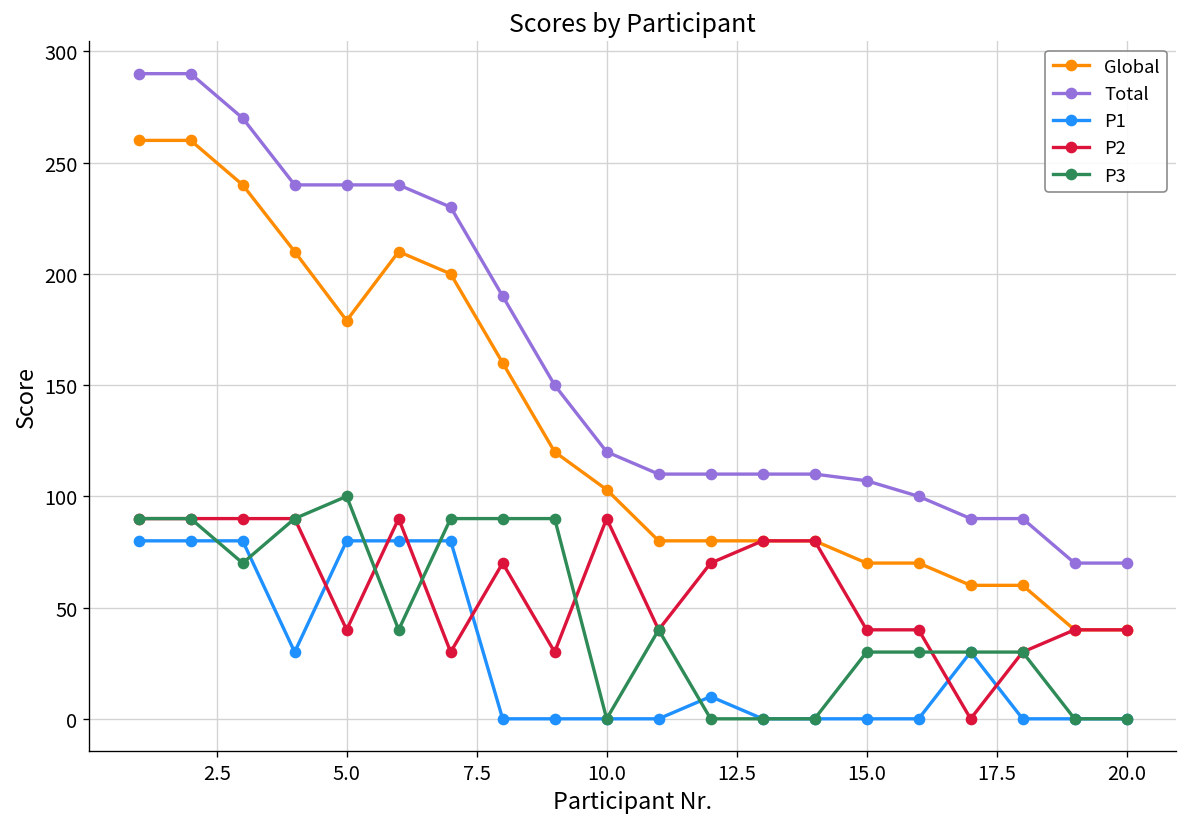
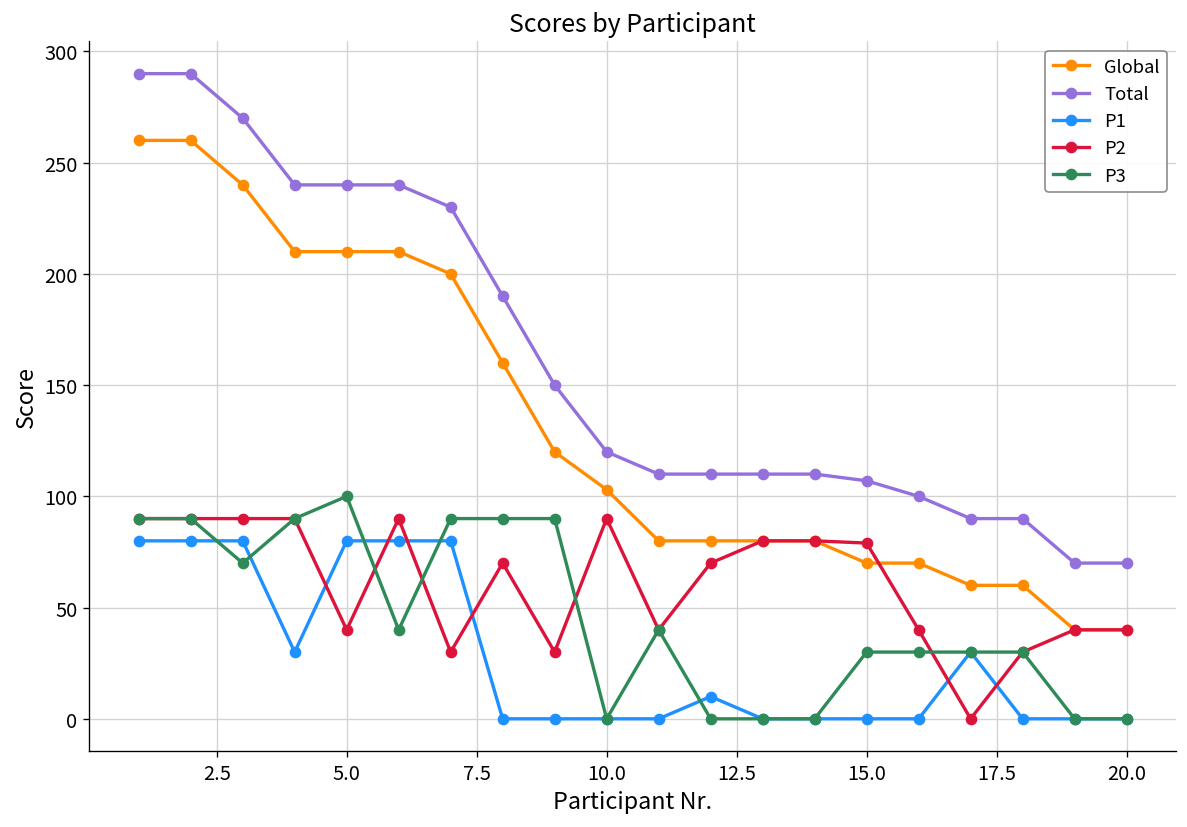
Global, 5.0: 179 -> 210
P2, 15.0: 40 -> 79
